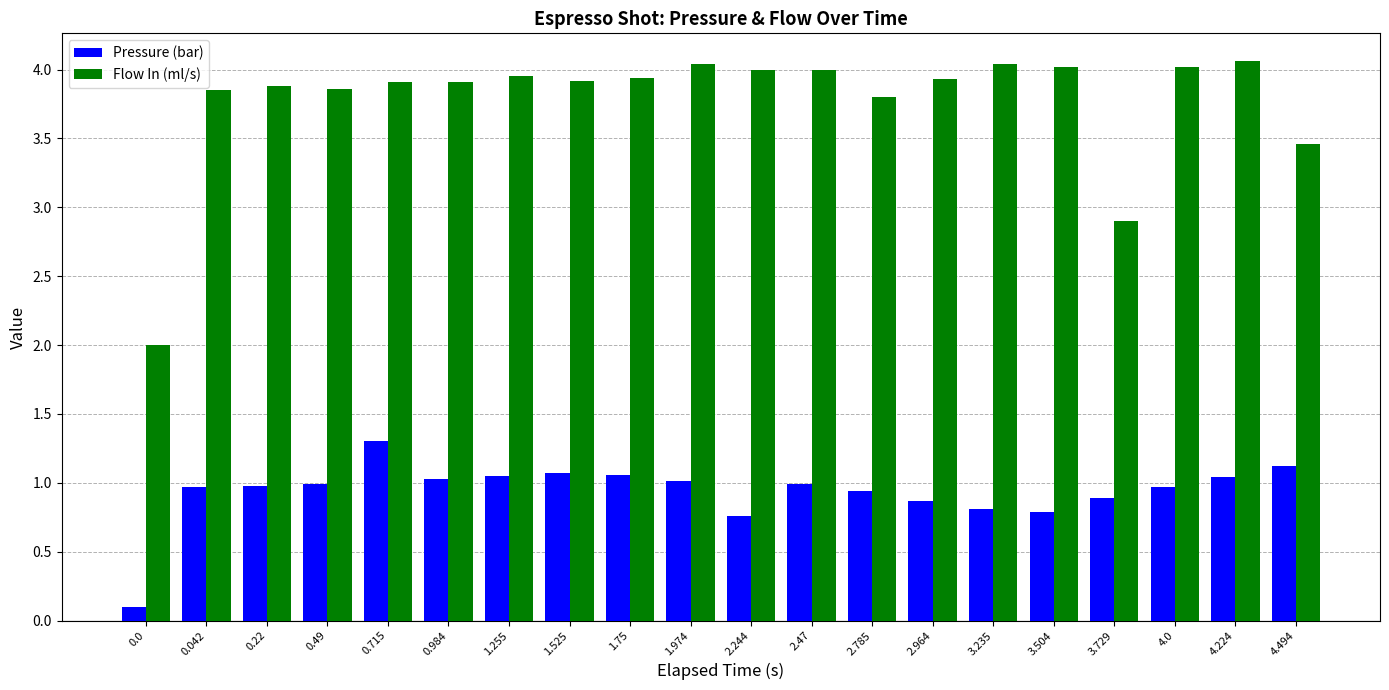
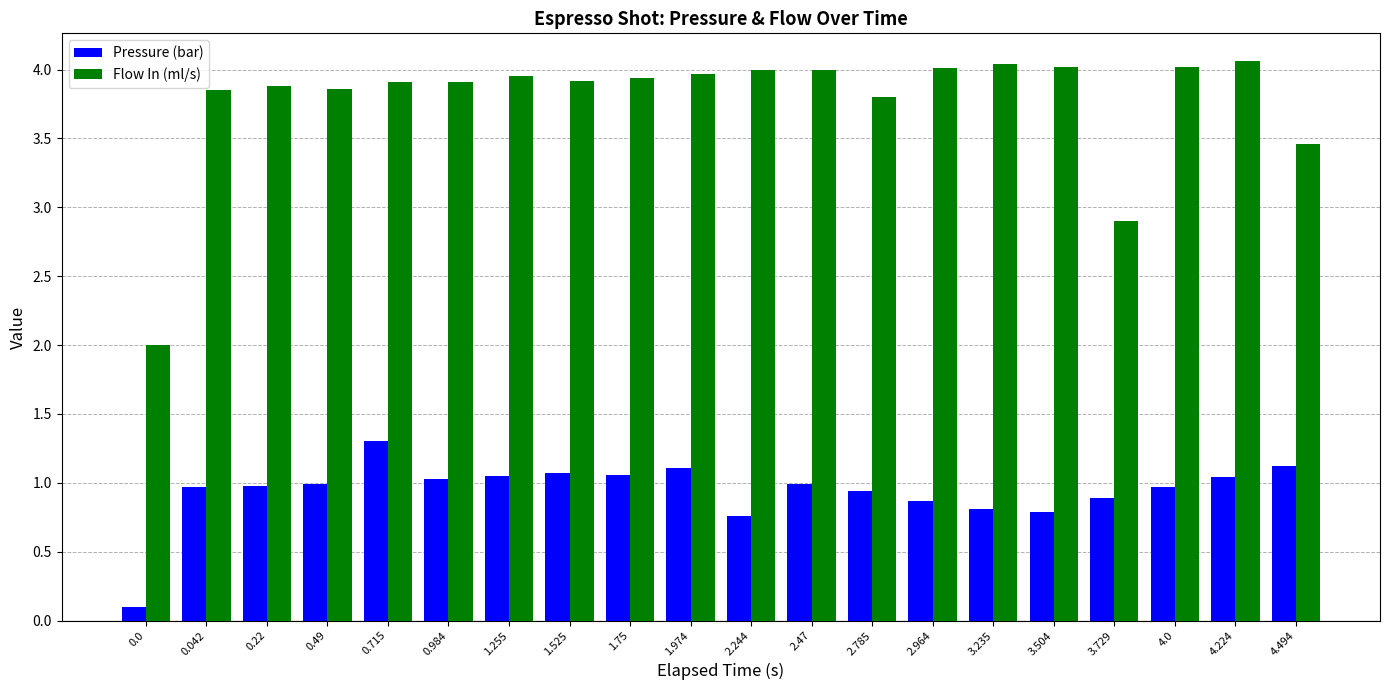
Pressure (bar), 1.974: 1.01 -> 1.11
Flow In (ml/s), 1.974: 4.04 -> 3.97
Flow In (ml/s), 2.964: 3.93 -> 4.01
